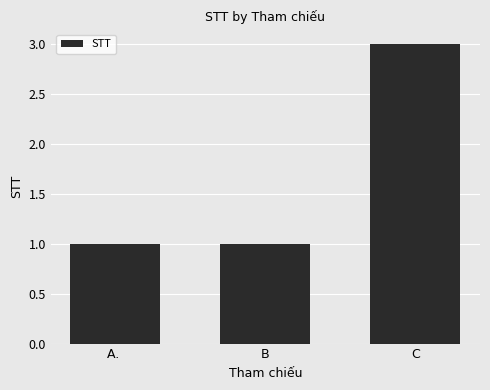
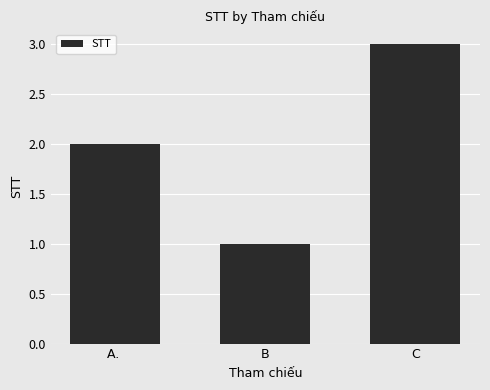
A.: 1 -> 2
